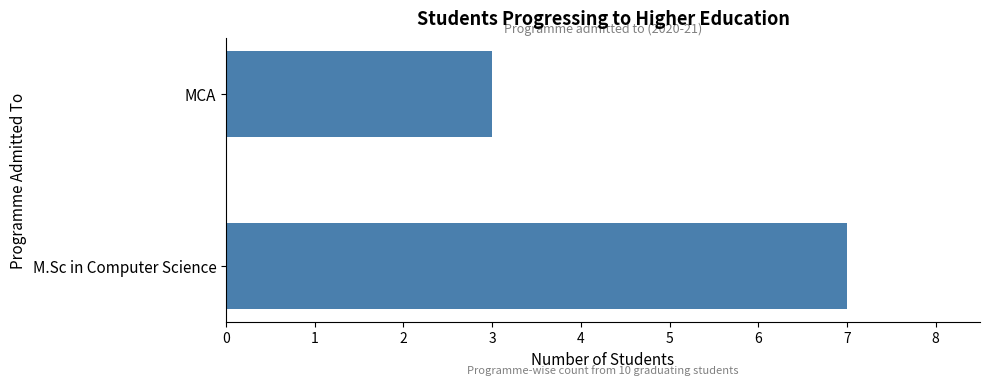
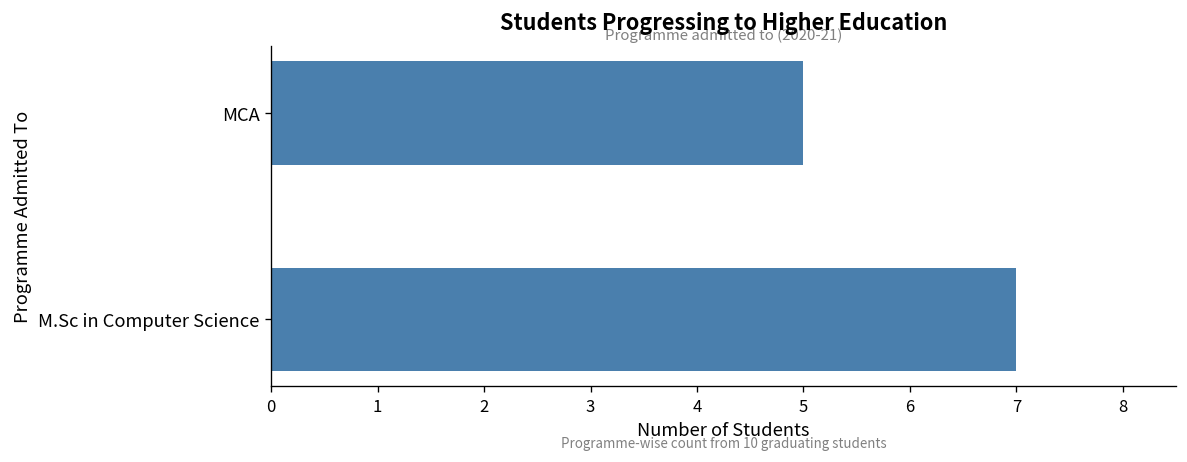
MCA: 3 -> 5
